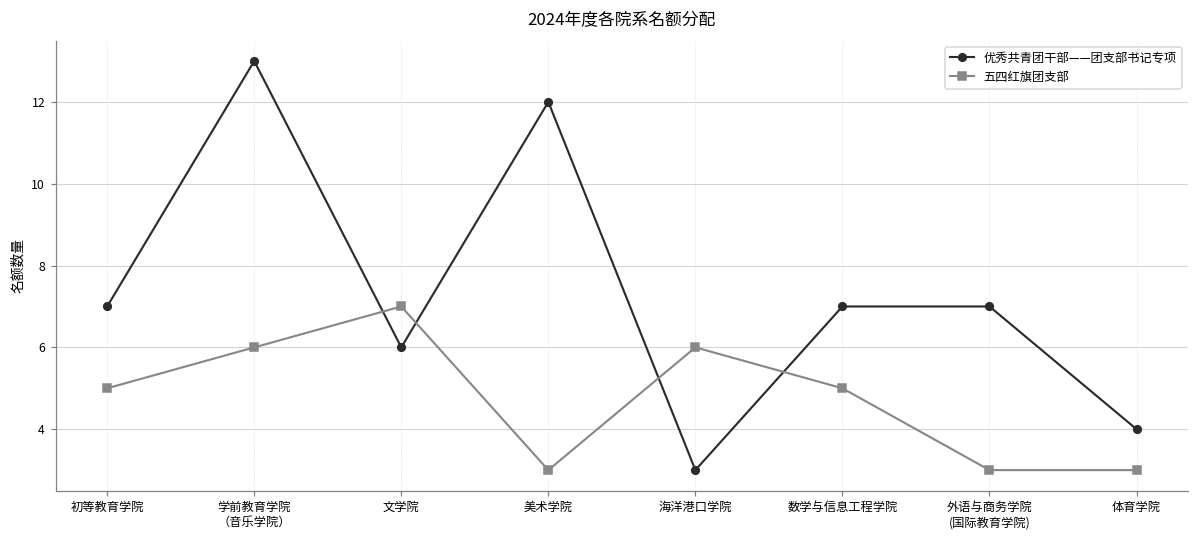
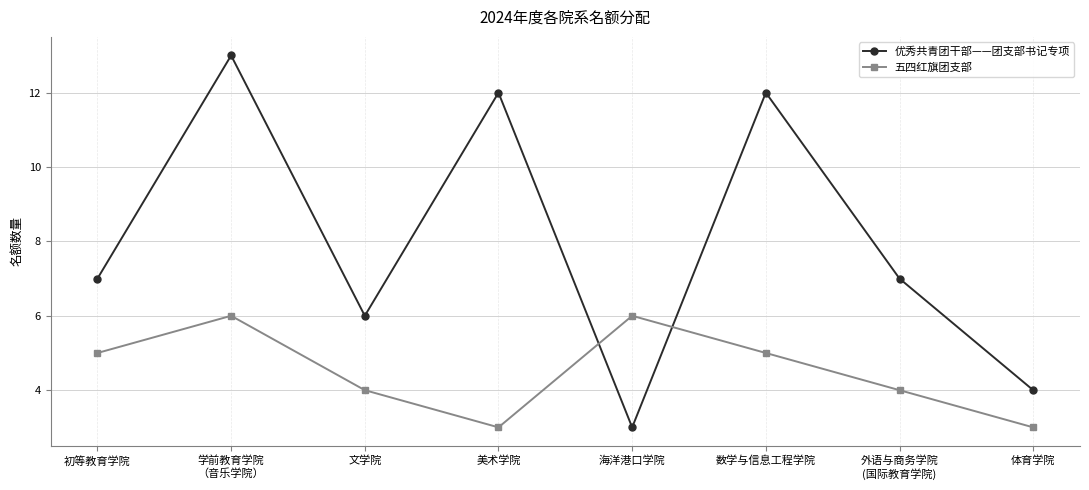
五四红旗团支部, 文学院: 7 -> 4
优秀共青团干部——团支部书记专项, 数学与信息工程学院: 7 -> 12
五四红旗团支部, 外语与商务学院 (国际教育学院): 3 -> 4
